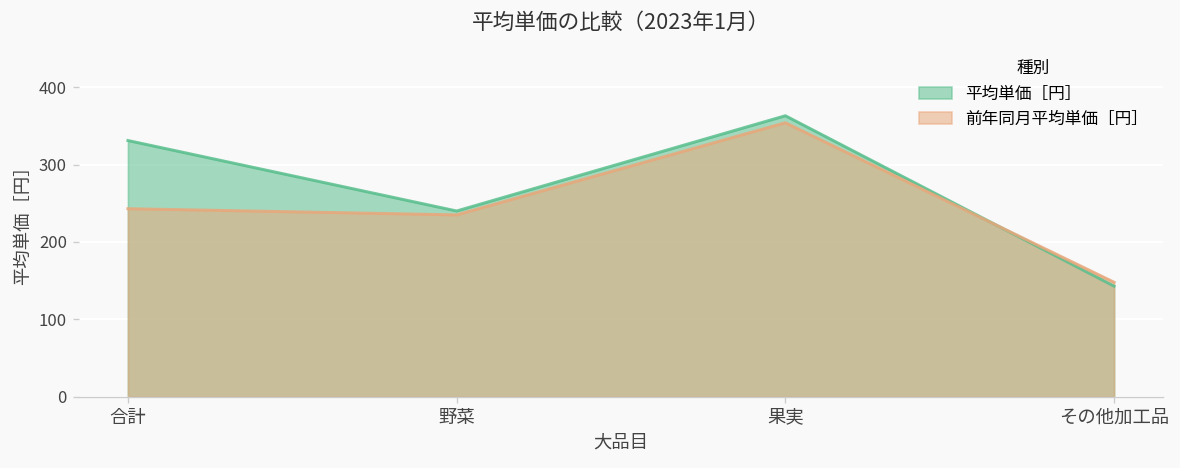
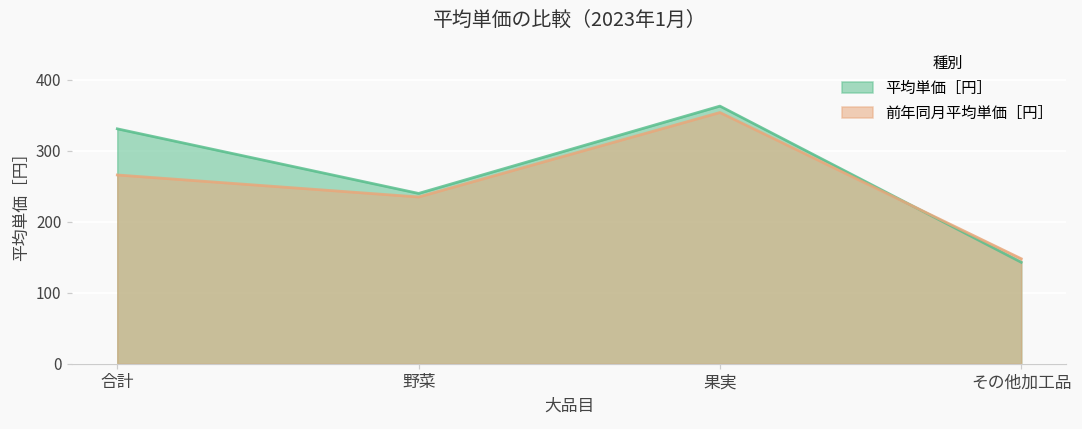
前年同月平均単価［円］, 合計: 240 -> 270
